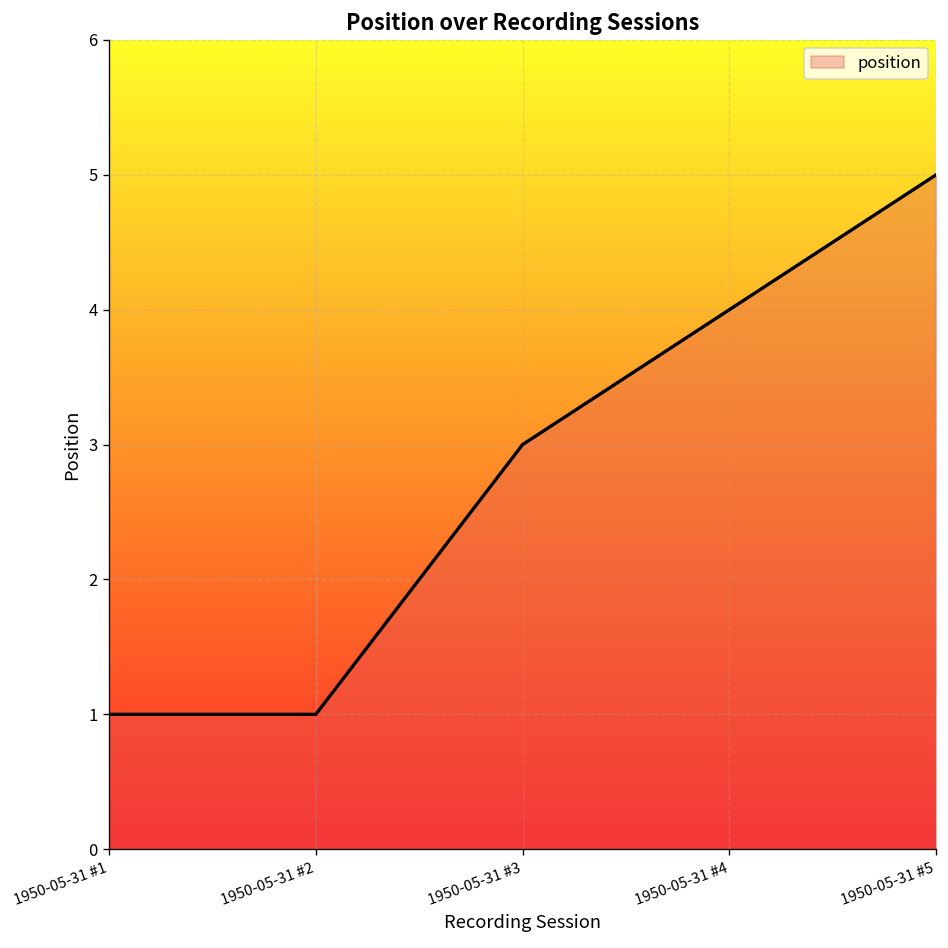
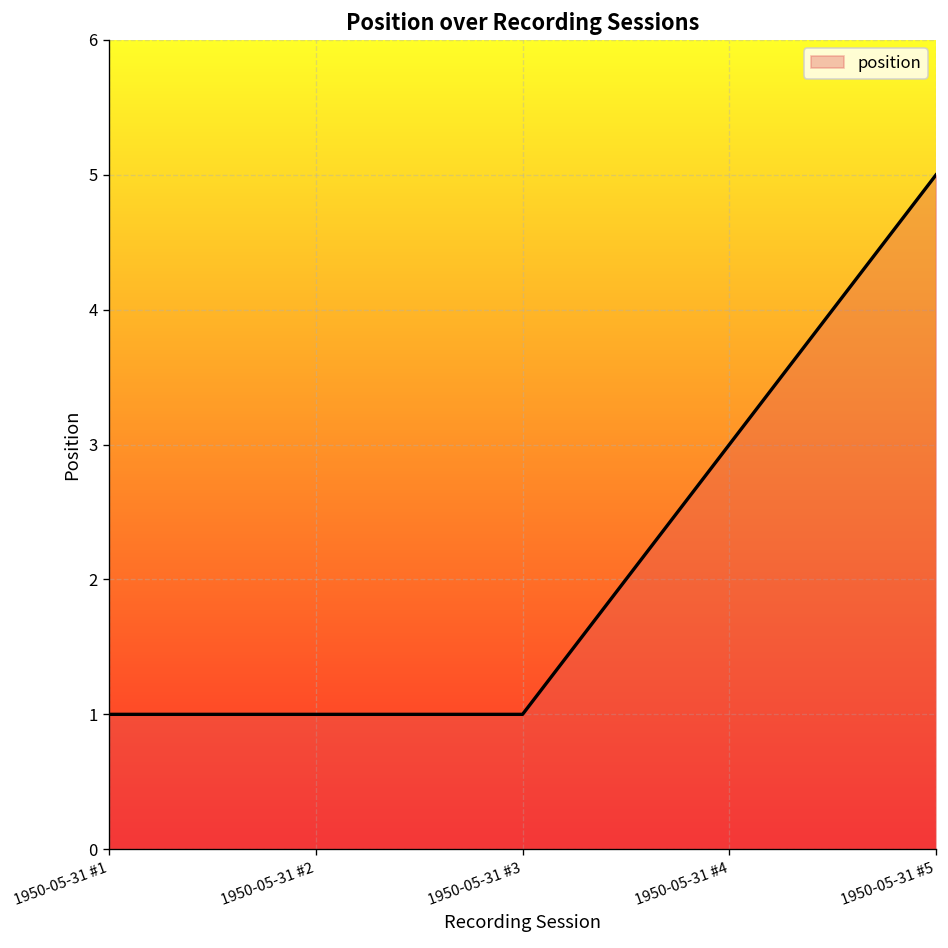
1950-05-31 #3: 3 -> 1
1950-05-31 #4: 4 -> 3
